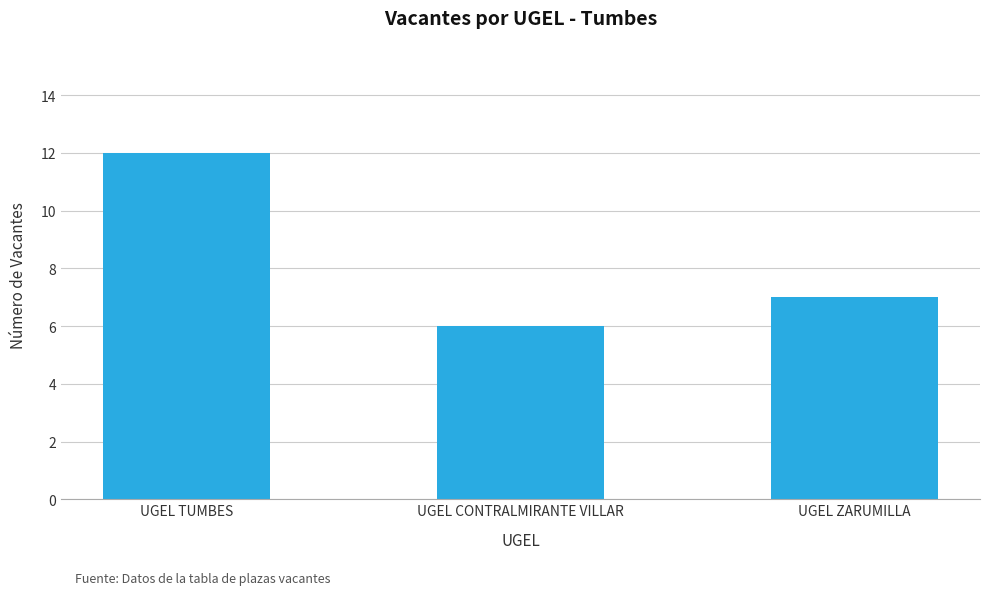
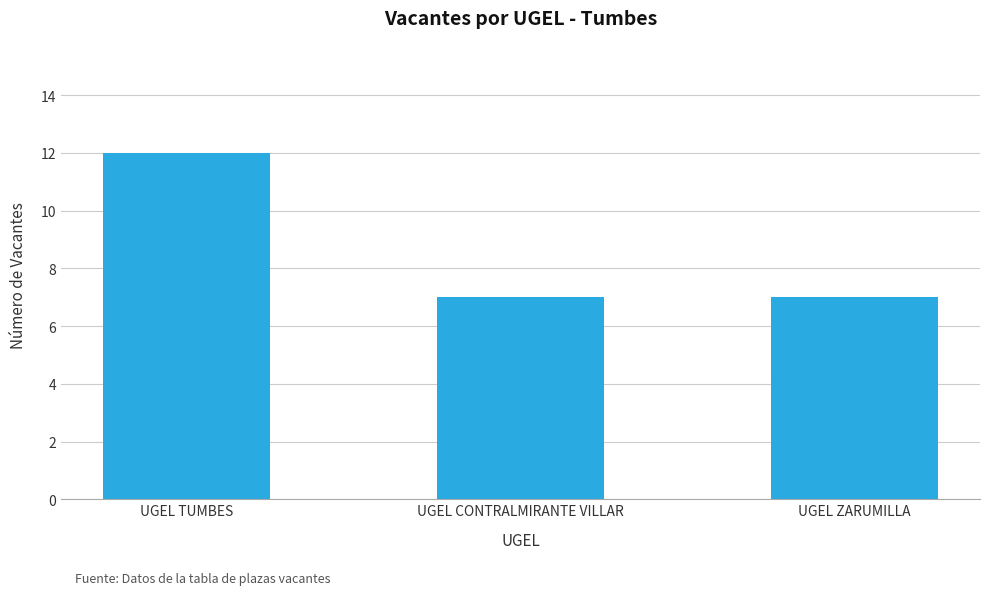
UGEL CONTRALMIRANTE VILLAR: 6 -> 7
